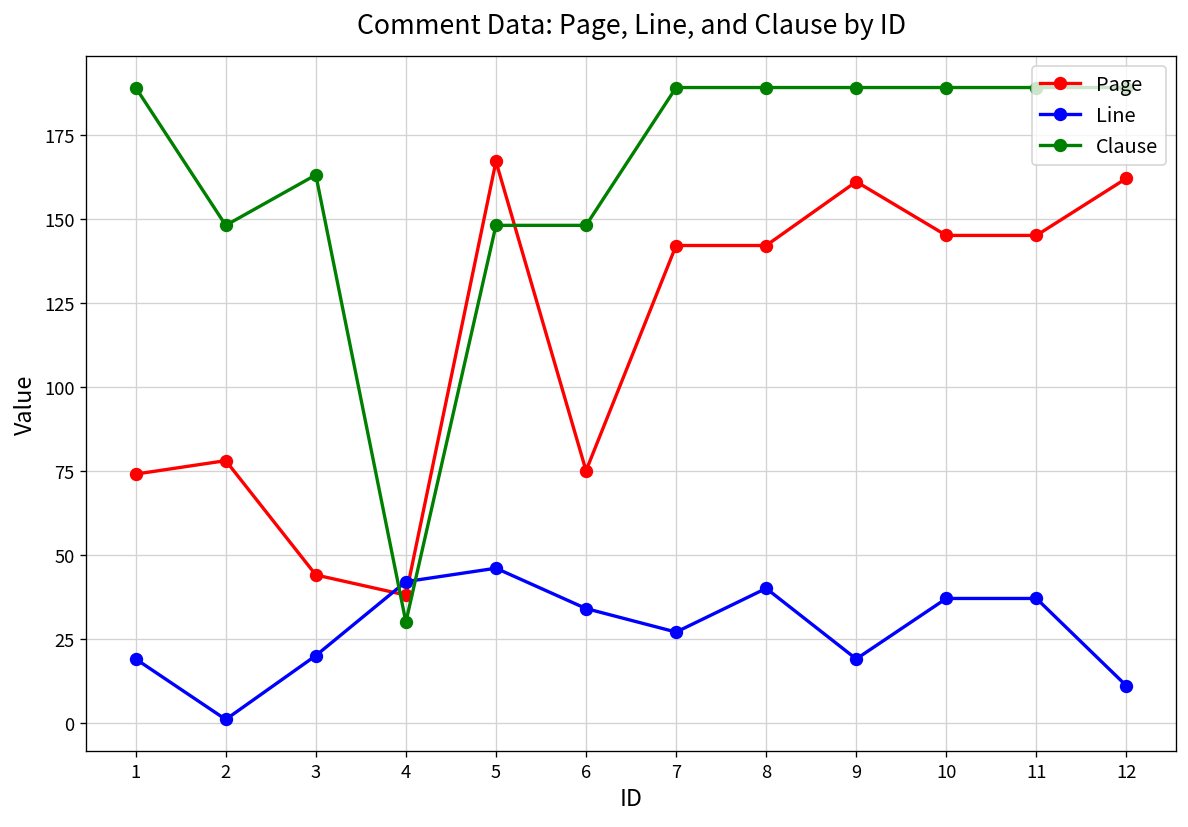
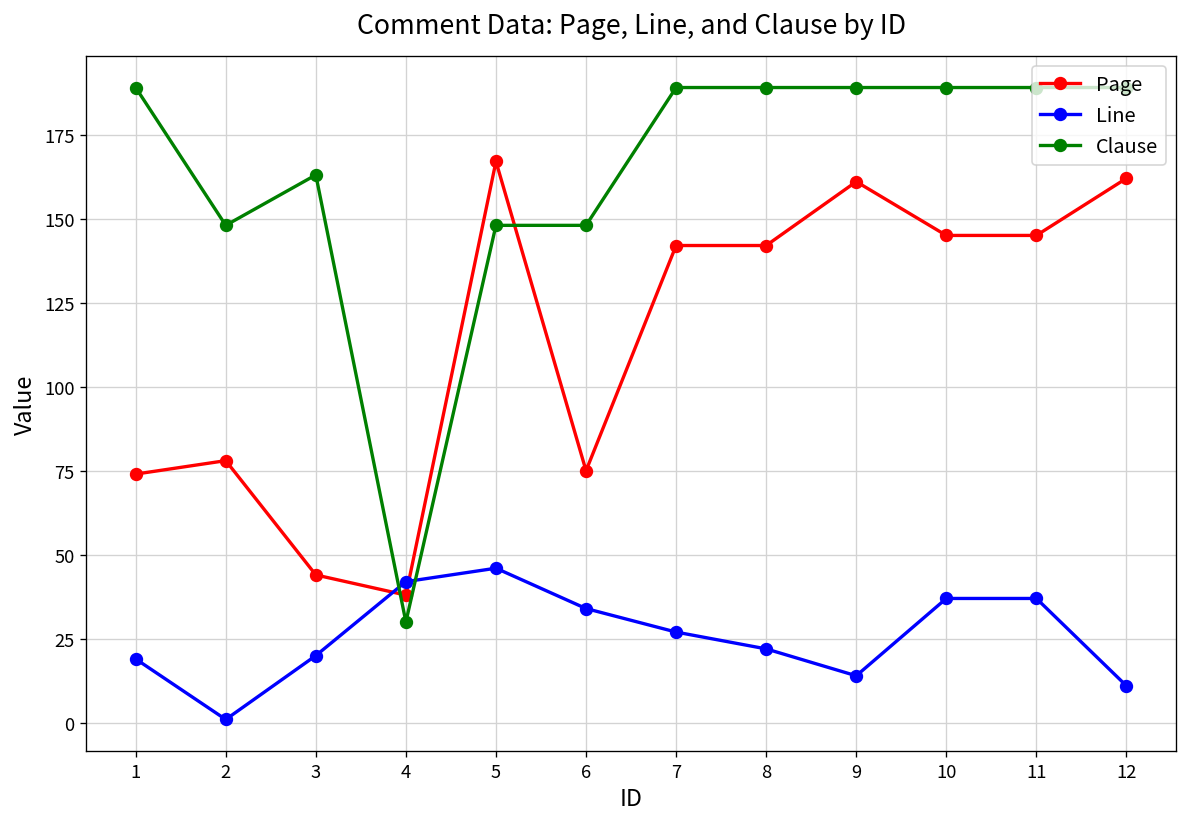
Line, 8: 40 -> 22
Line, 9: 19 -> 14
